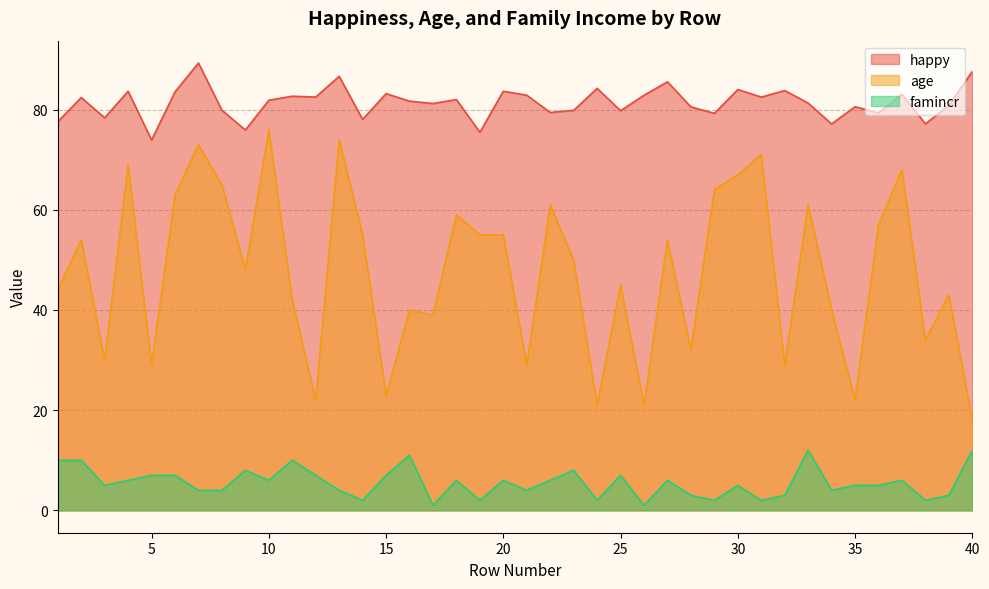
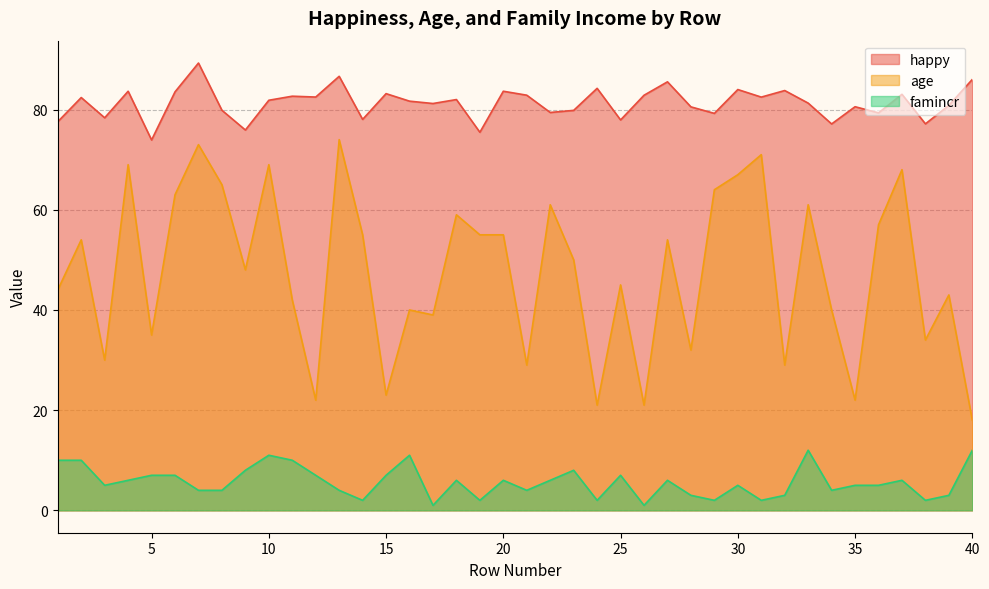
age, 5: 29 -> 35
age, 10: 76 -> 69
famincr, 10: 6 -> 11
happy, 25: 80 -> 78
happy, 40: 88 -> 86
